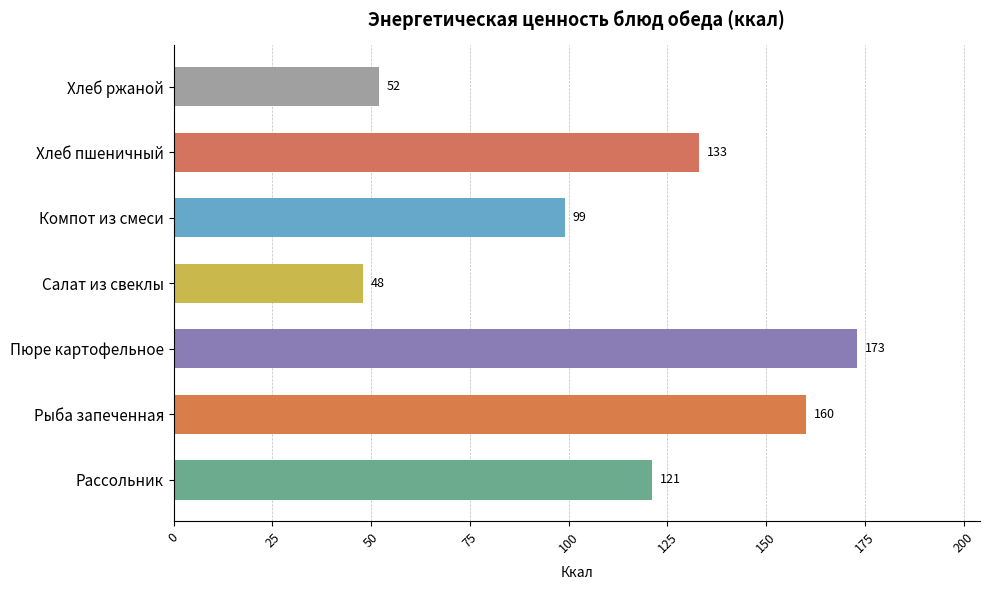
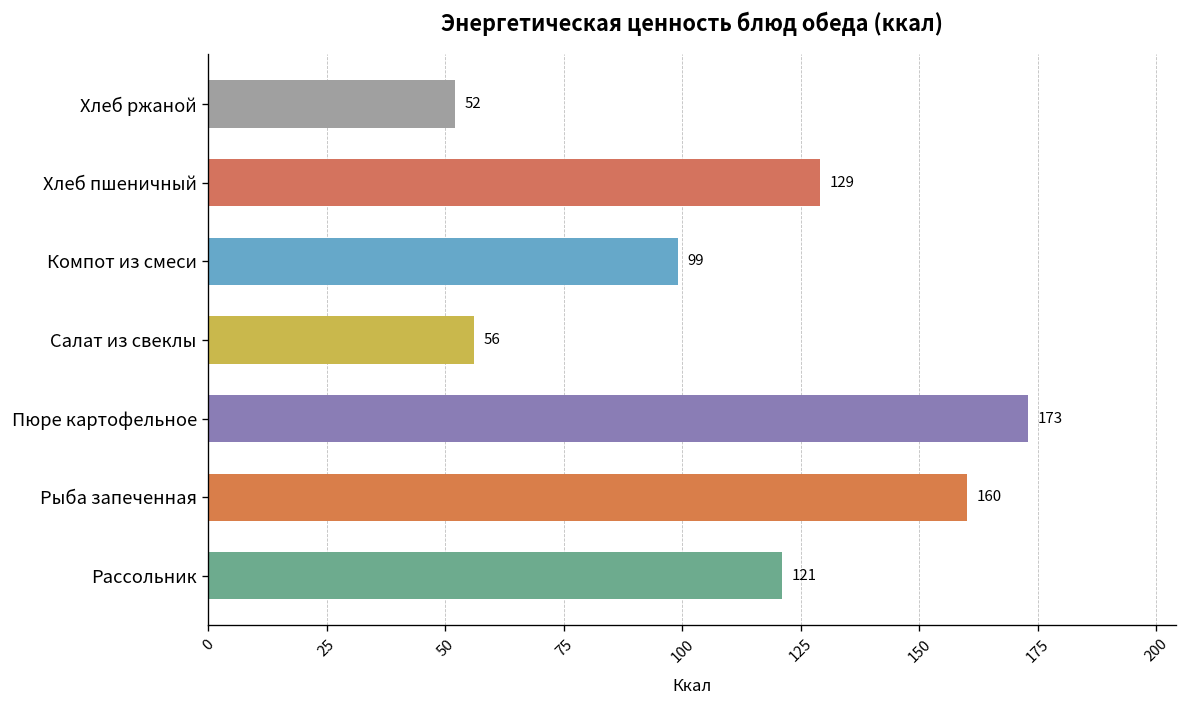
Хлеб пшеничный: 133 -> 129
Салат из свеклы: 48 -> 56
